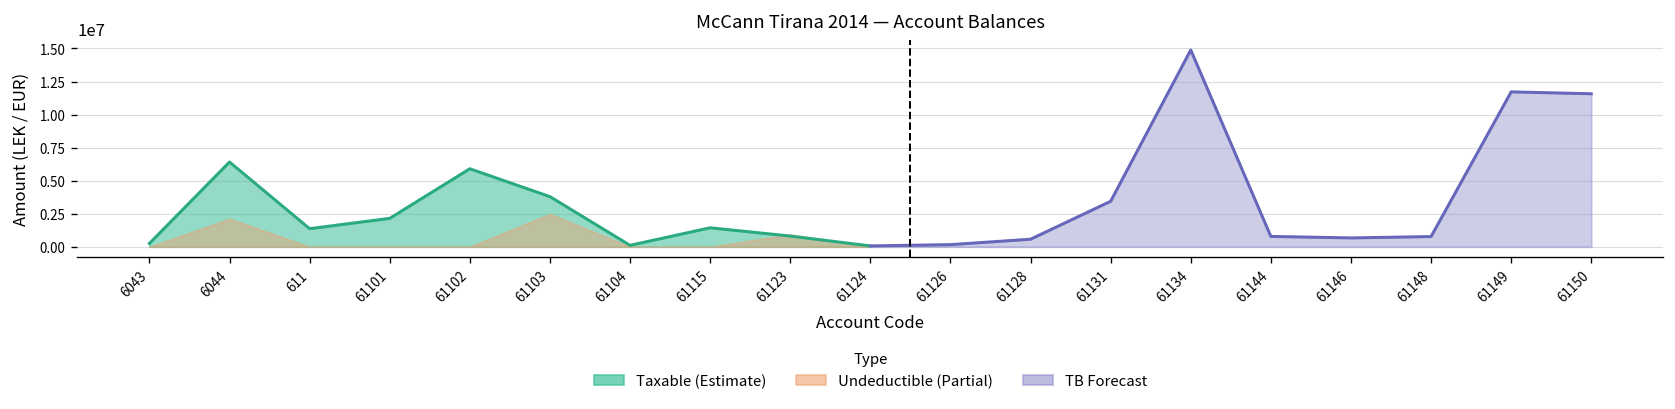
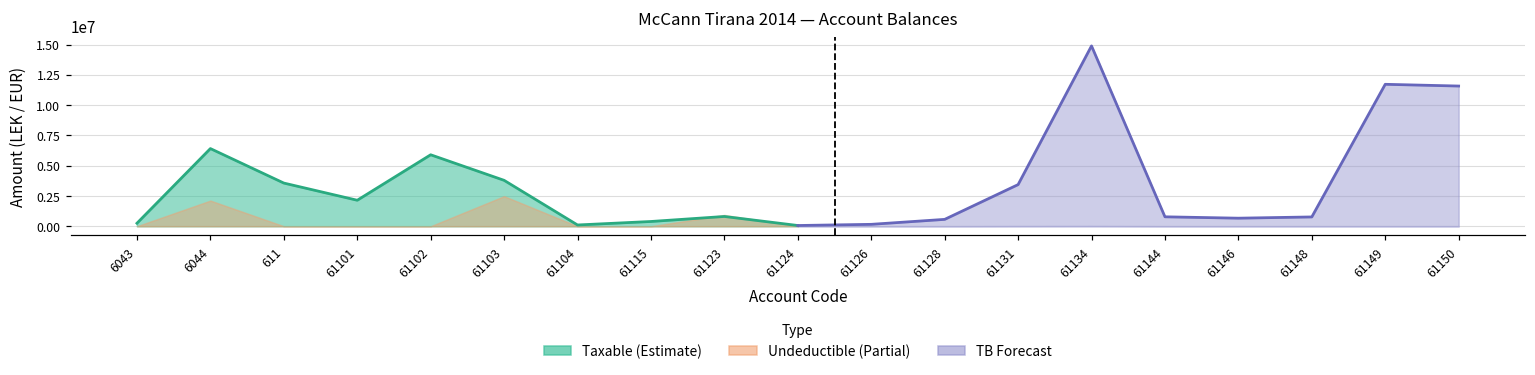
Taxable (Estimate), 611: 1400000 -> 3600000
Taxable (Estimate), 61115: 1400000 -> 400000
